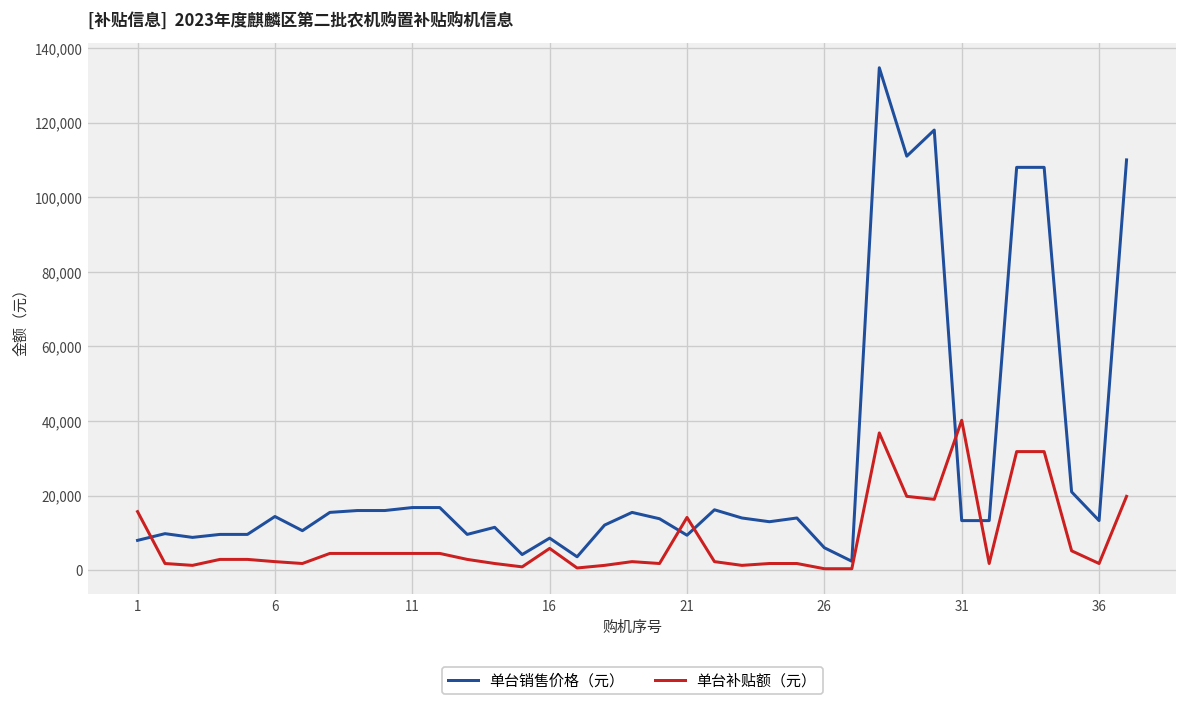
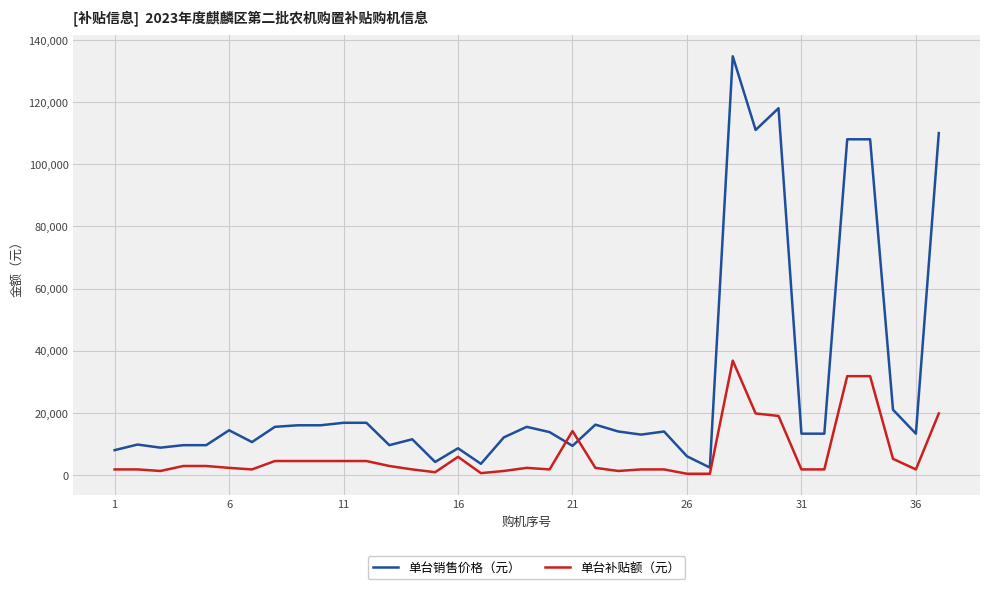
单台补贴额（元）, 1: 16,000 -> 2,000
单台补贴额（元）, 31: 40,000 -> 2,000
